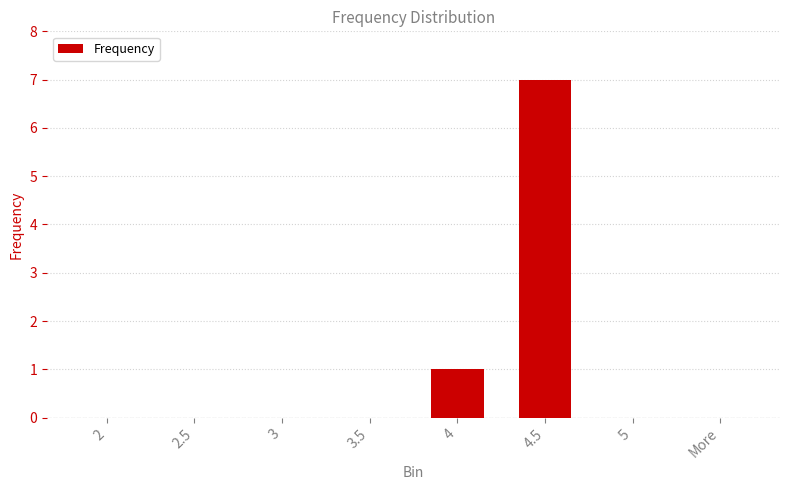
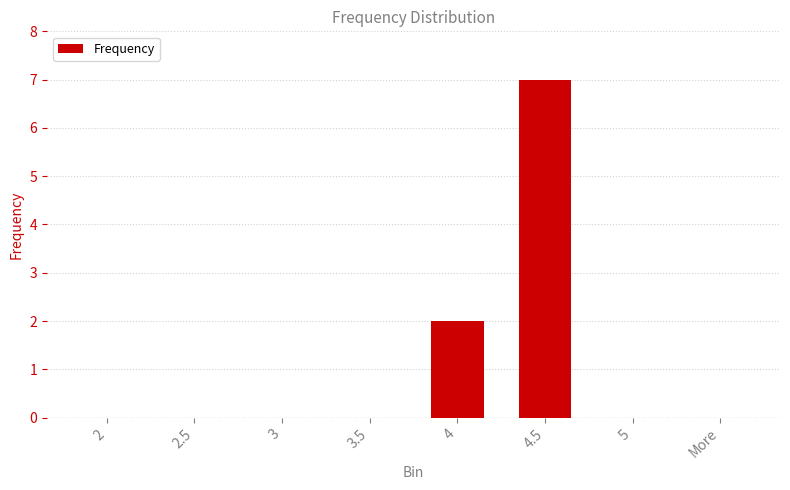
4: 1 -> 2
